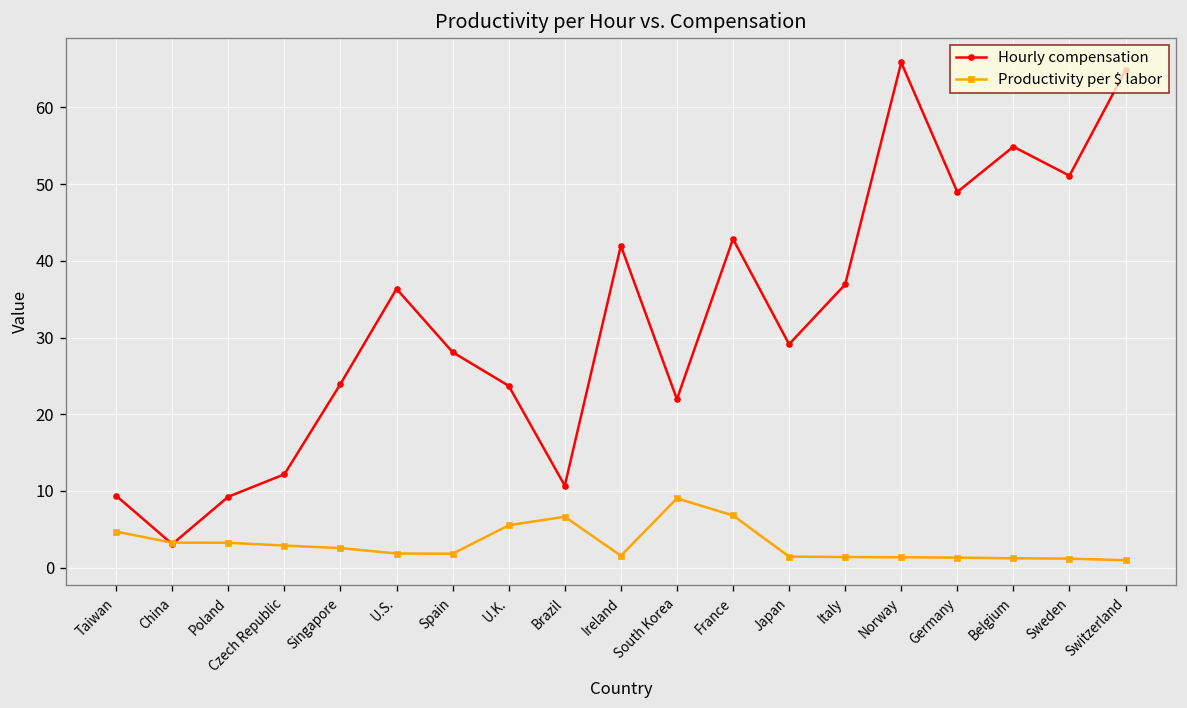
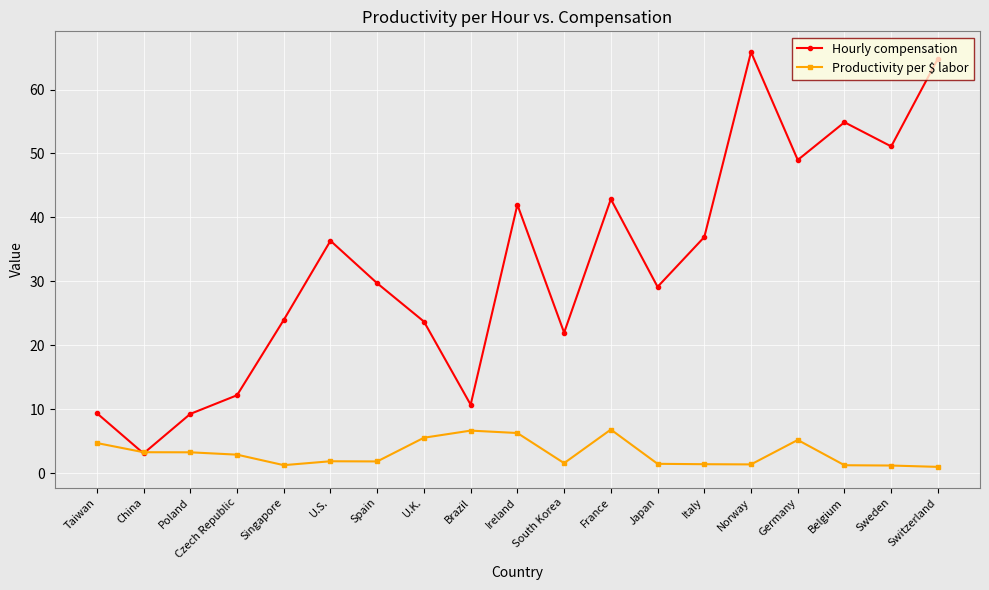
Productivity per $ labor, Singapore: 3 -> 1
Hourly compensation, Spain: 28 -> 30
Productivity per $ labor, Ireland: 2 -> 6
Productivity per $ labor, South Korea: 9 -> 2
Productivity per $ labor, Germany: 1 -> 5
